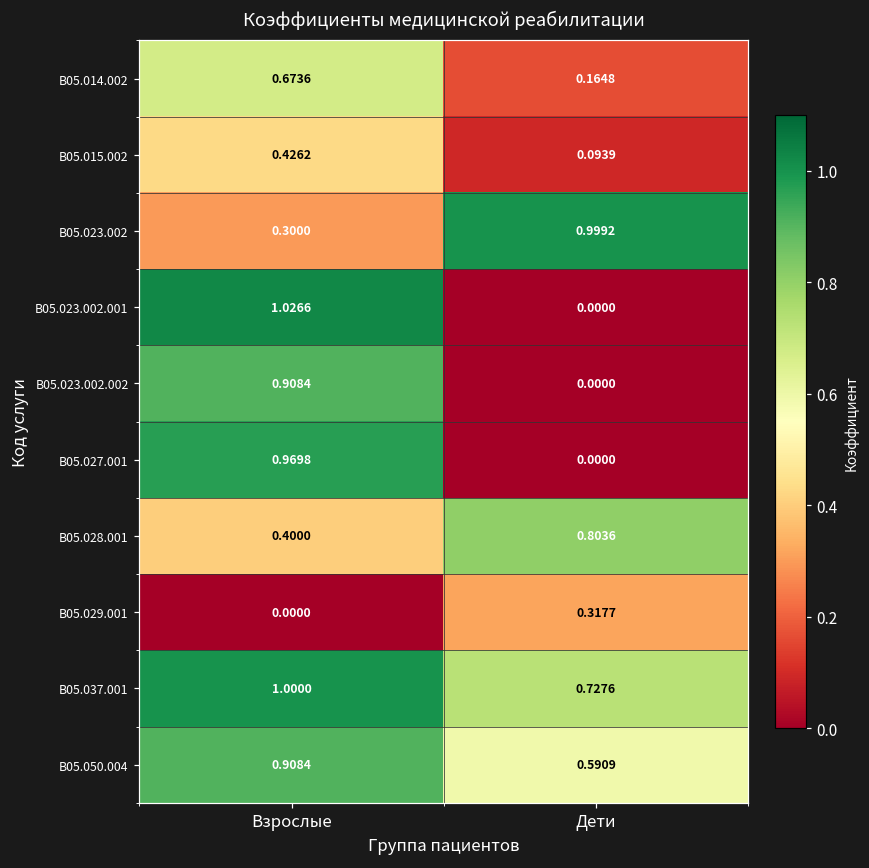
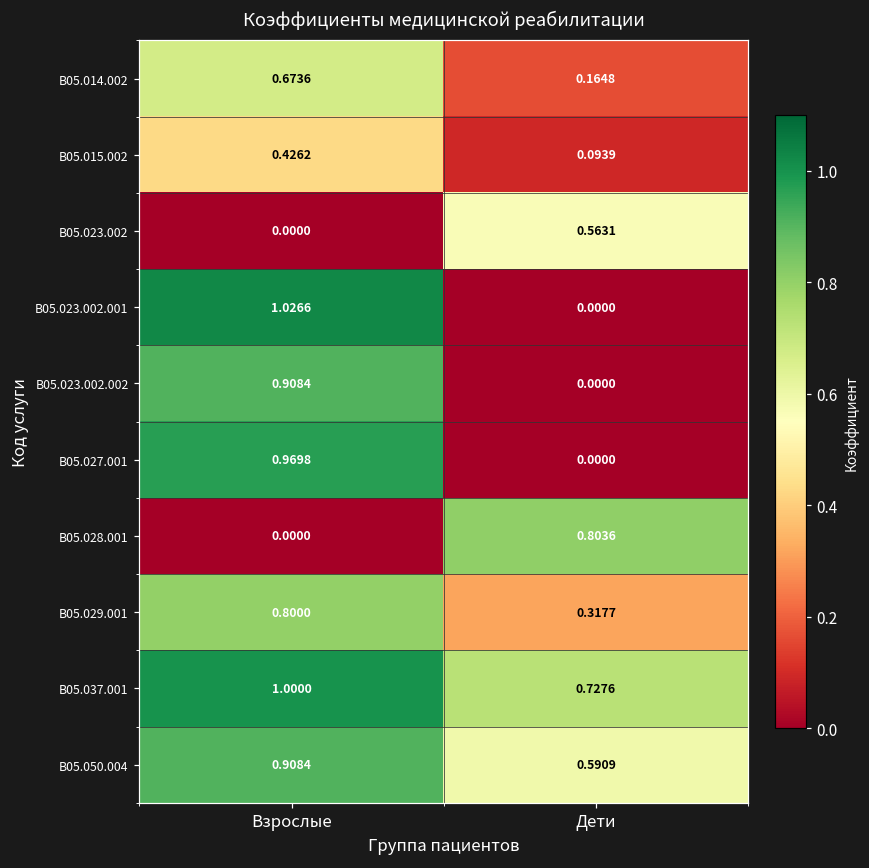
B05.023.002, Взрослые: 0.3000 -> 0.0000
B05.023.002, Дети: 0.9992 -> 0.5631
B05.028.001, Взрослые: 0.4000 -> 0.0000
B05.029.001, Взрослые: 0.0000 -> 0.8000
